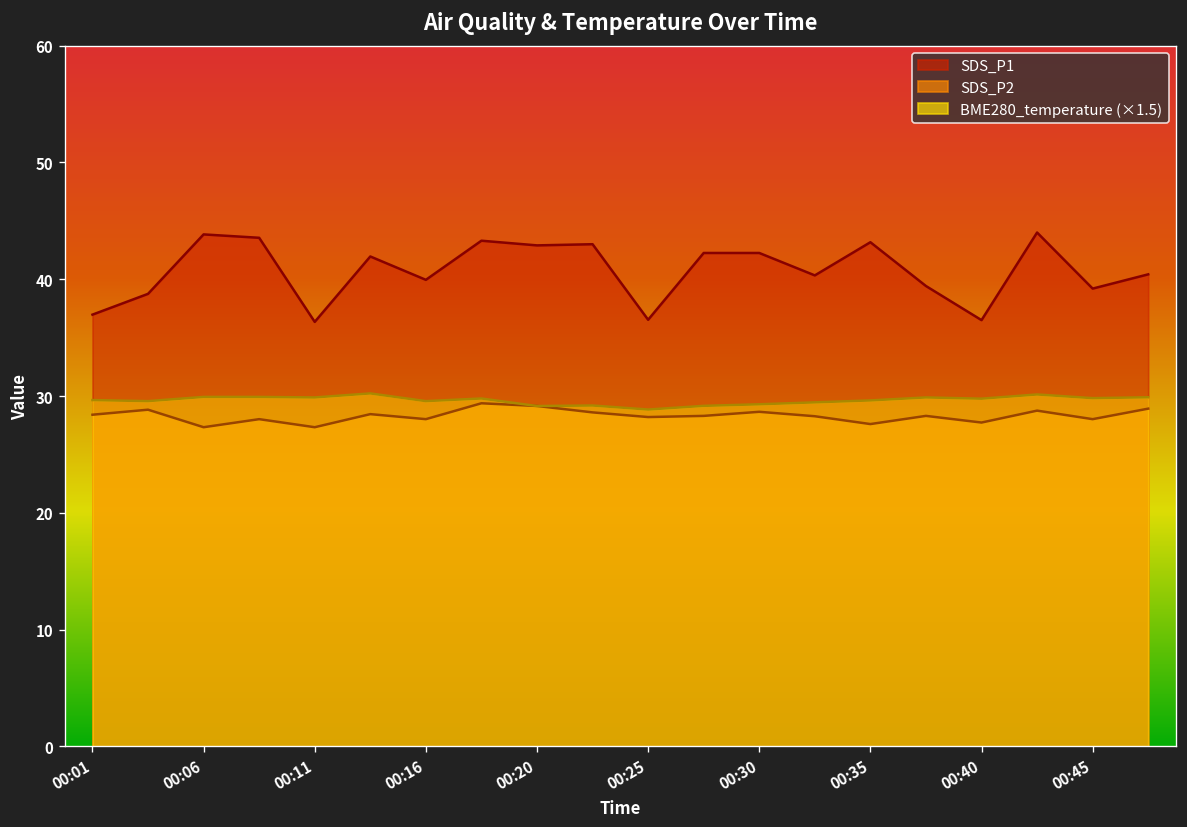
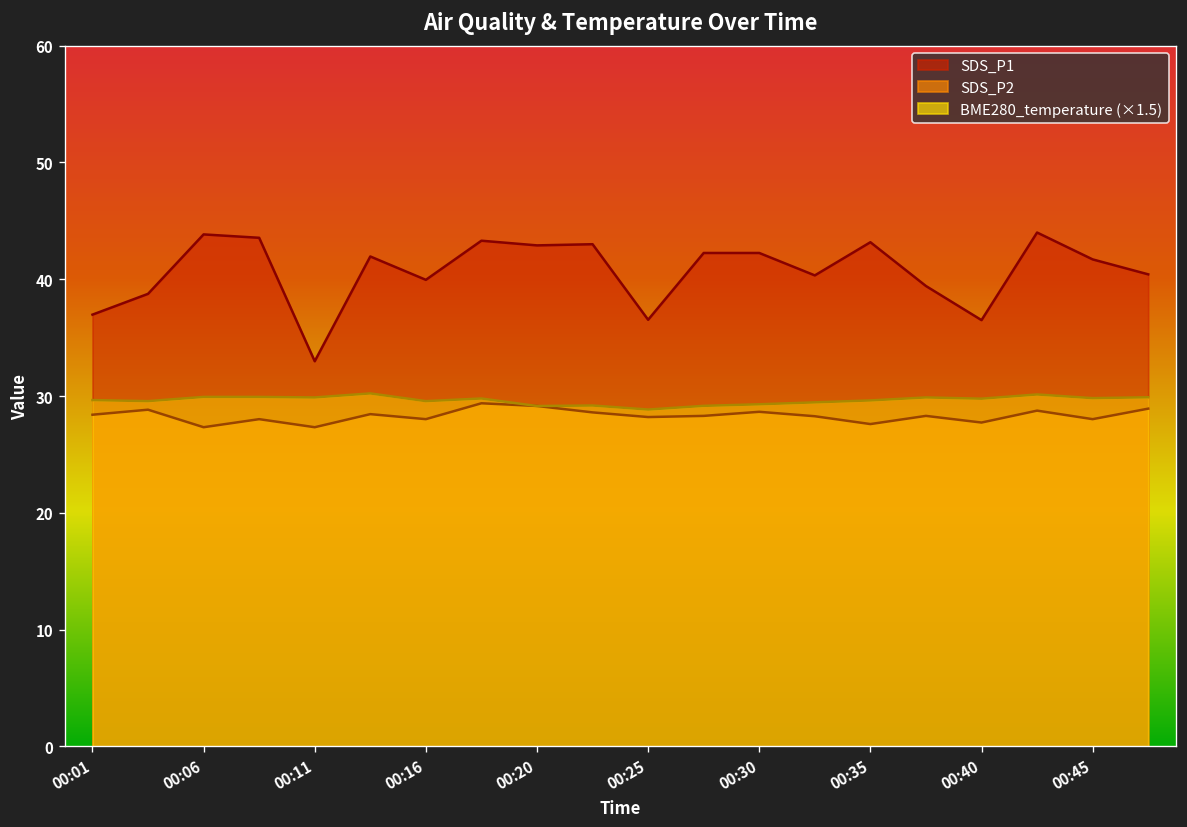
SDS_P1, 00:11: 36 -> 33
SDS_P1, 00:45: 39 -> 42
